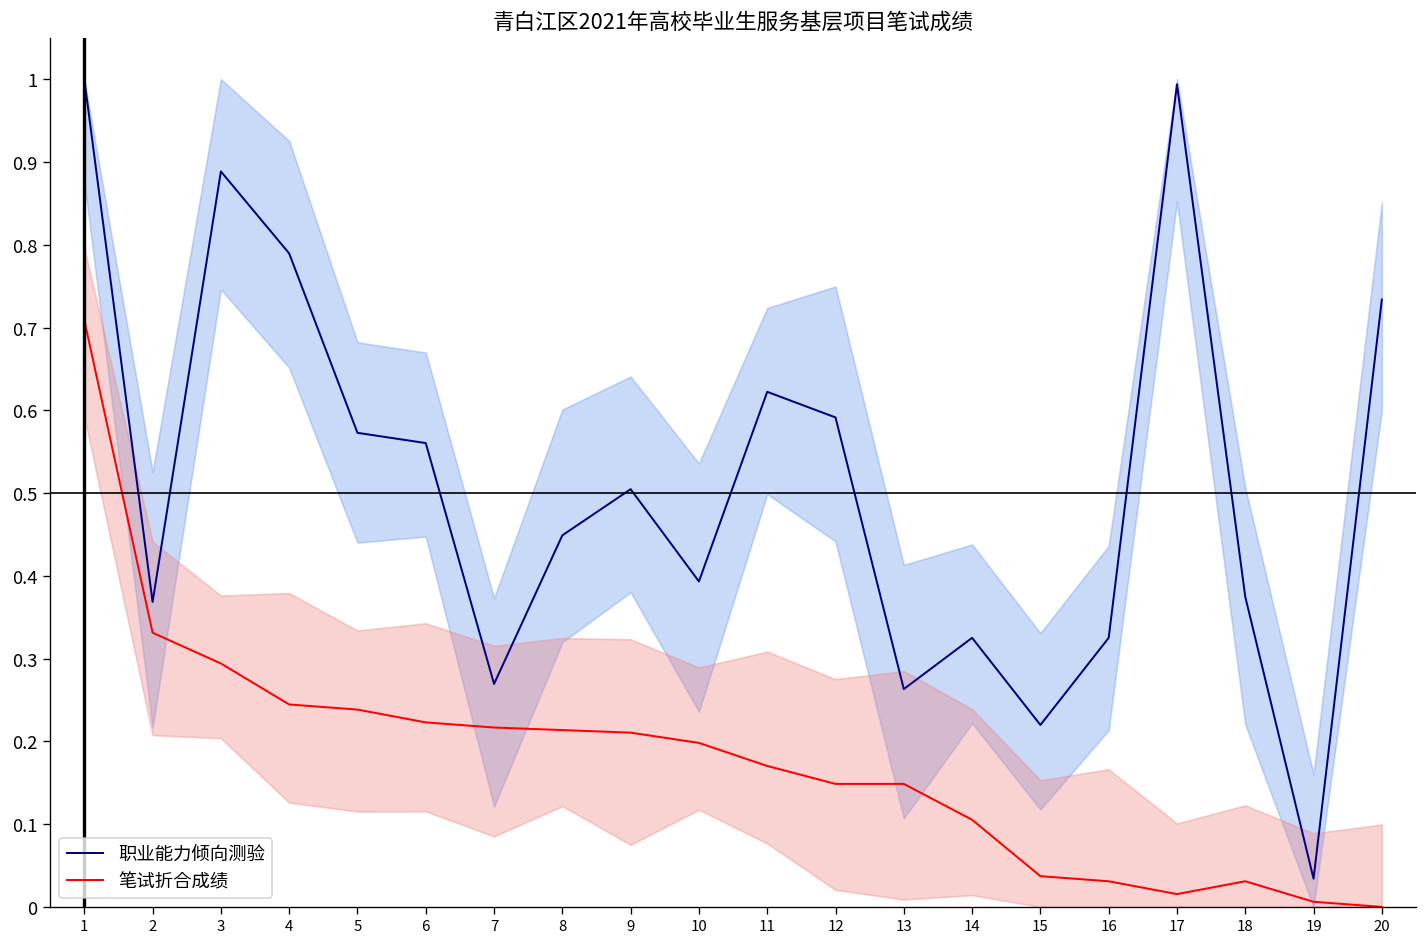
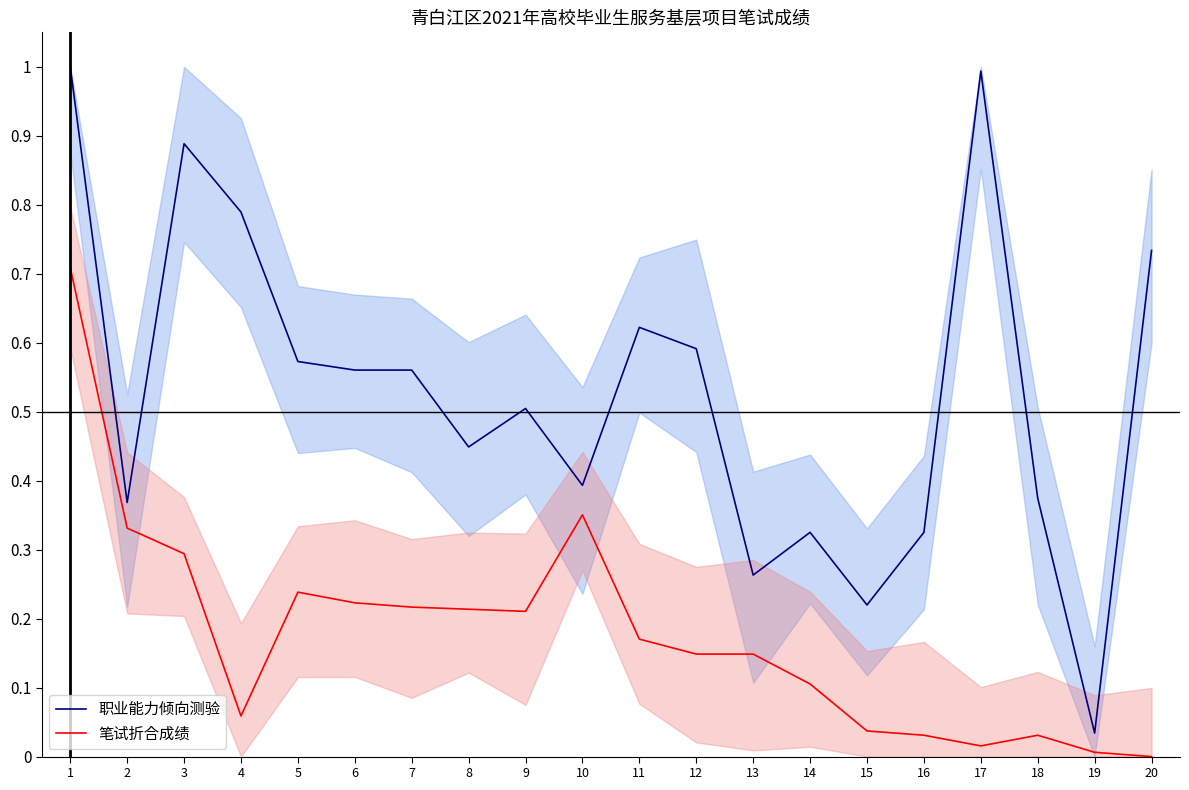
笔试折合成绩, 4: 0.24 -> 0.06
职业能力倾向测验, 7: 0.27 -> 0.56
笔试折合成绩, 10: 0.20 -> 0.35
